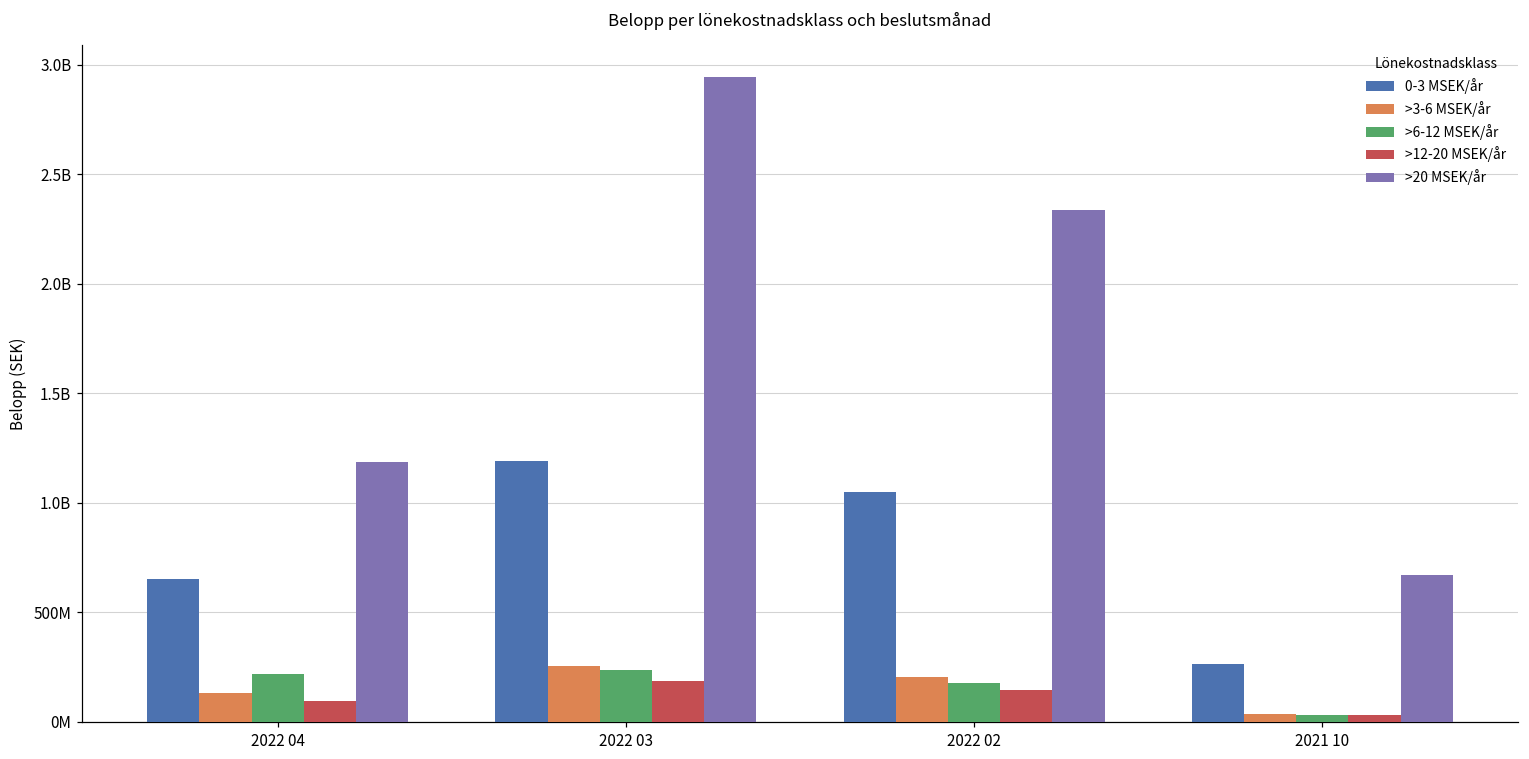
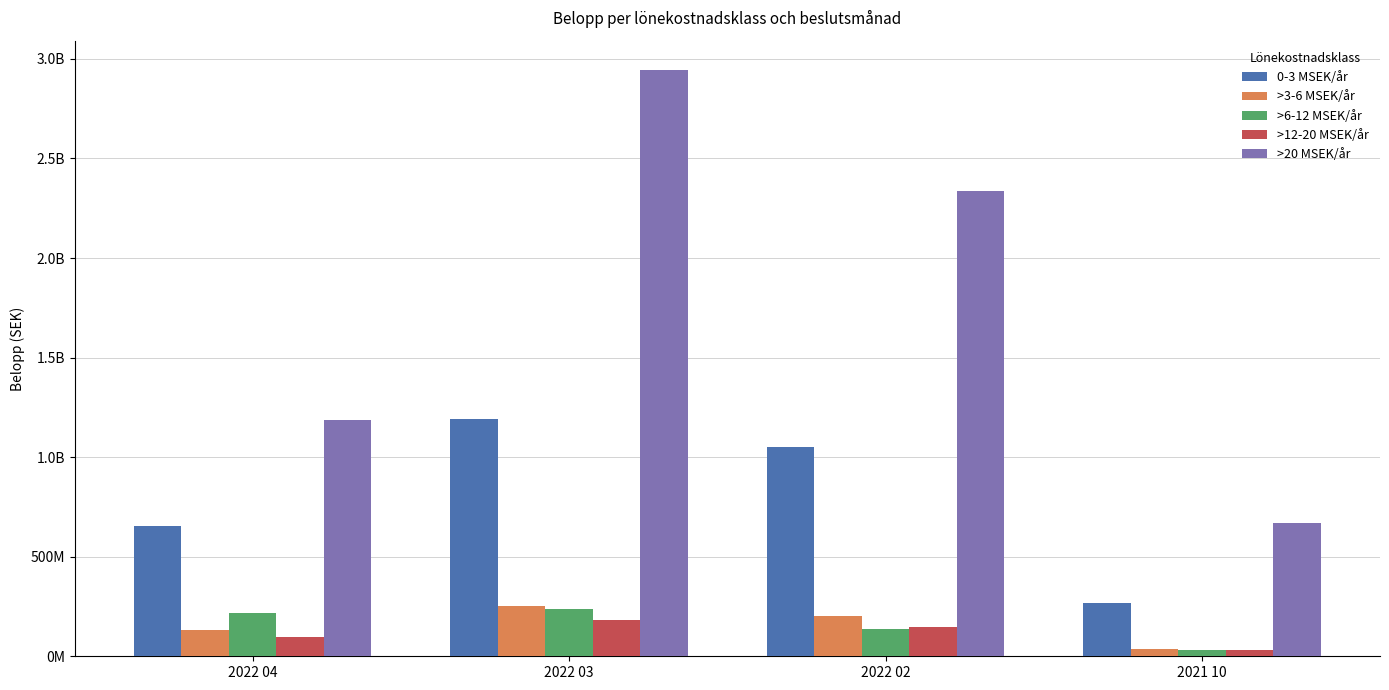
>6-12 MSEK/år, 2022 02: 180000000 -> 140000000
